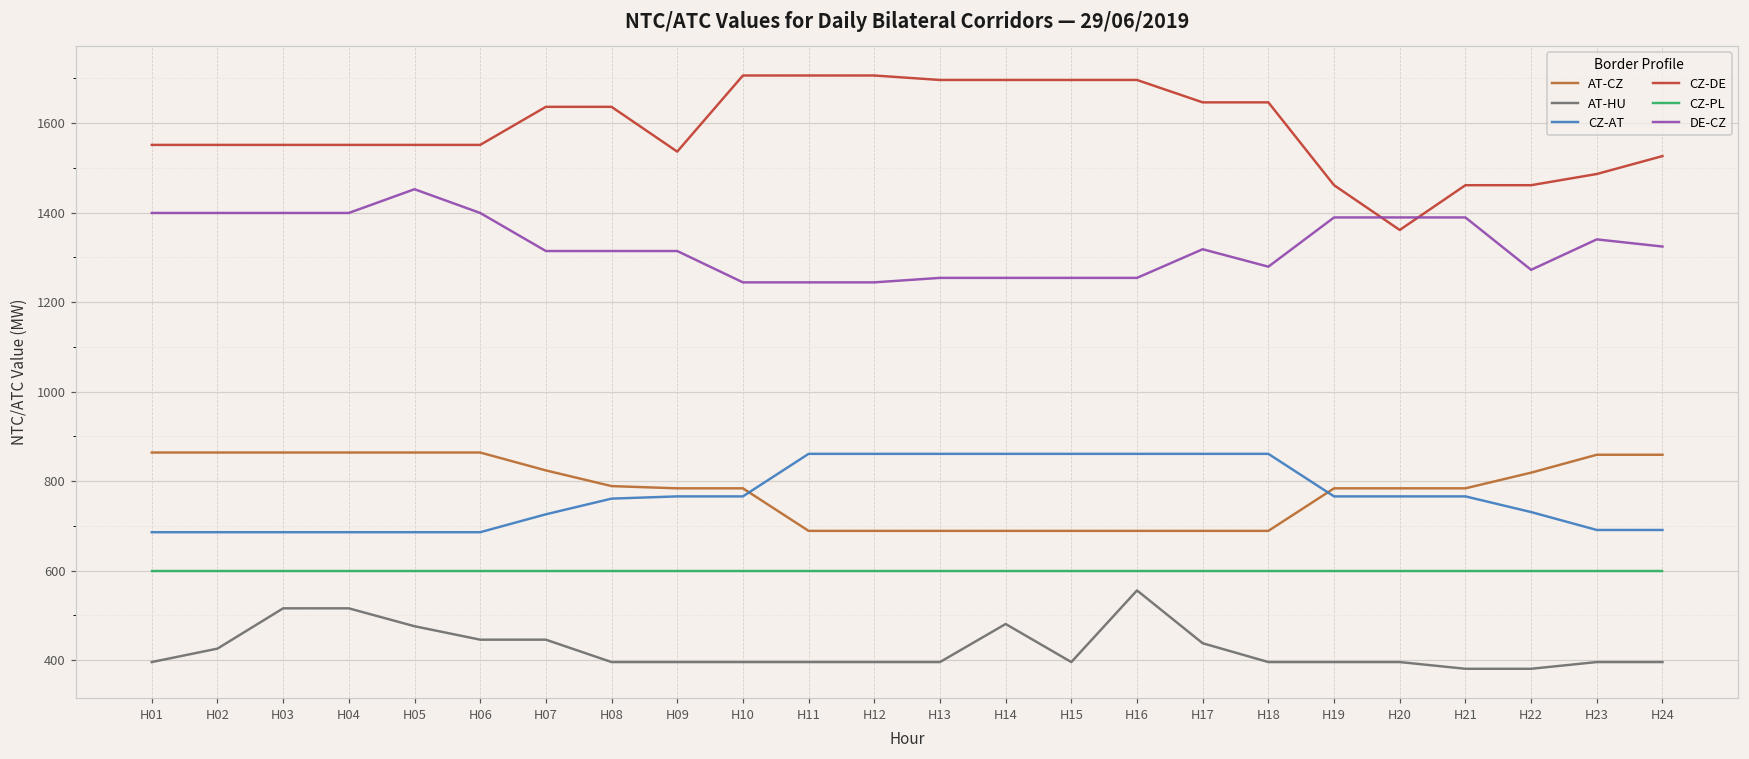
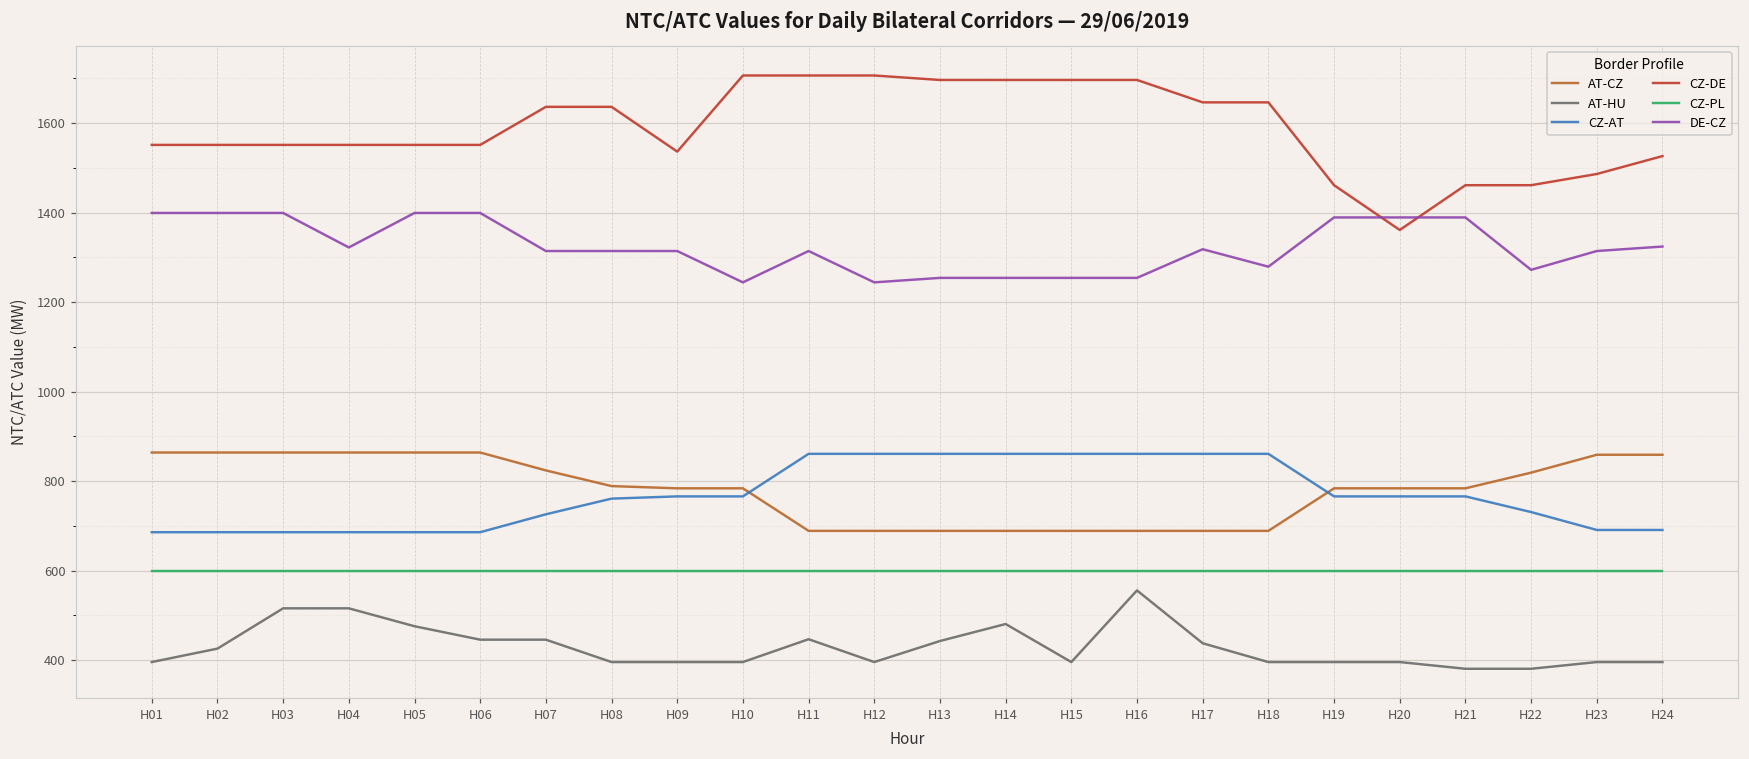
DE-CZ, H04: 1400 -> 1320
DE-CZ, H05: 1450 -> 1400
AT-HU, H11: 400 -> 450
DE-CZ, H11: 1240 -> 1310
AT-HU, H13: 400 -> 440
DE-CZ, H23: 1340 -> 1310
